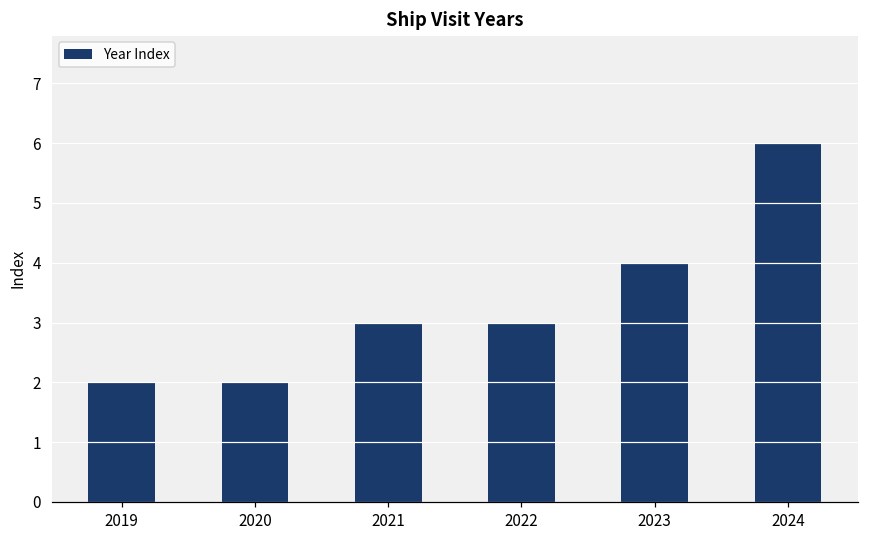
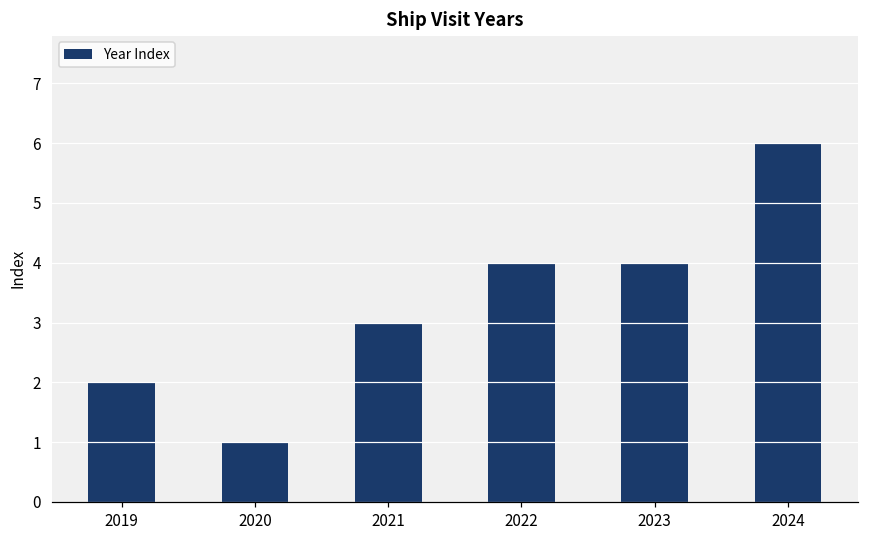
2020: 2 -> 1
2022: 3 -> 4
